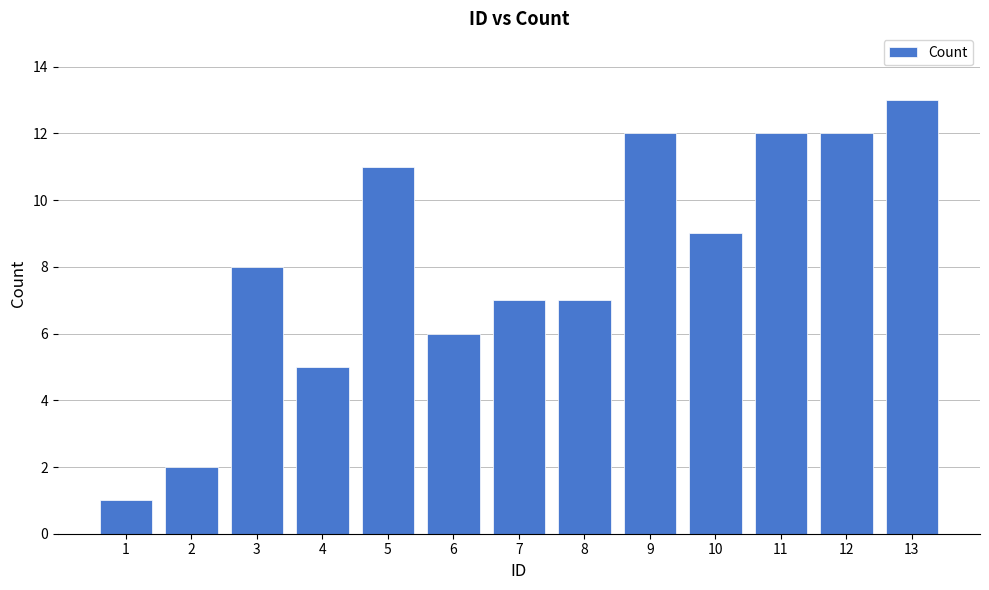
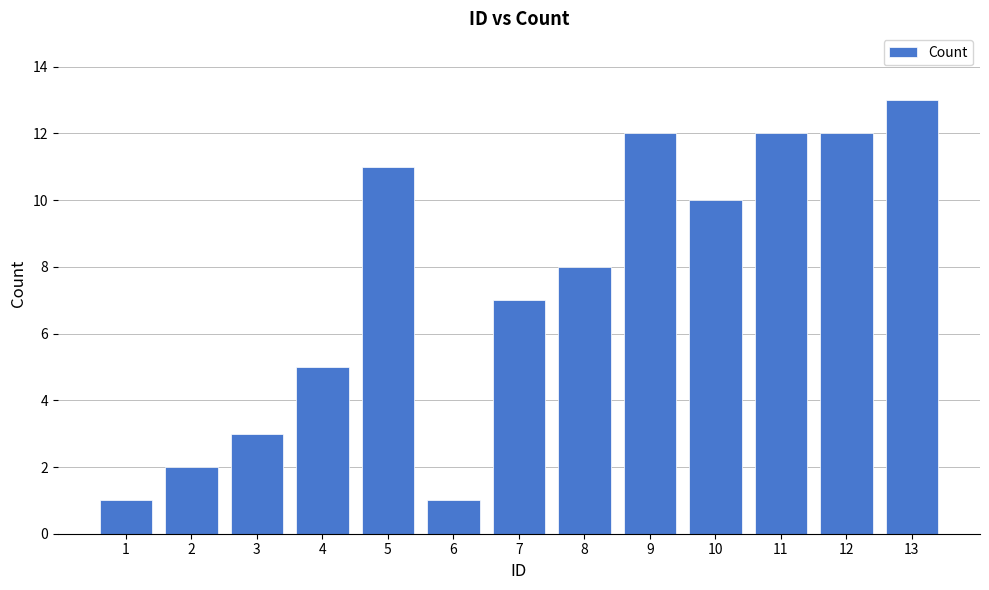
3: 8 -> 3
6: 6 -> 1
8: 7 -> 8
10: 9 -> 10
